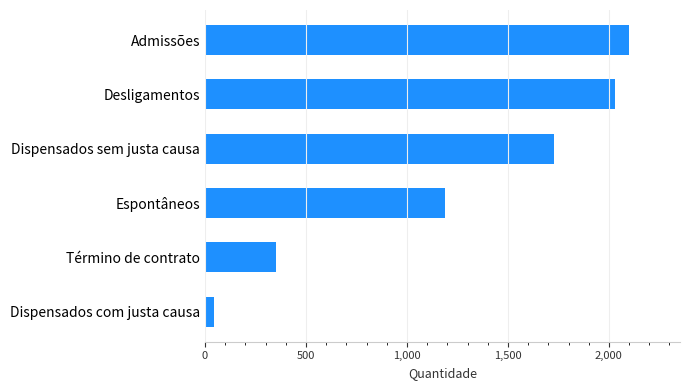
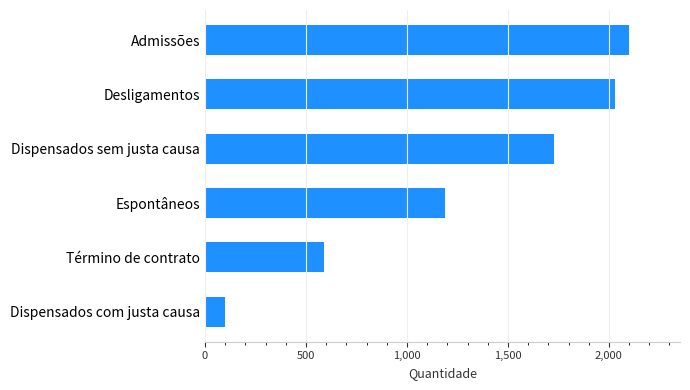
Término de contrato: 350 -> 590
Dispensados com justa causa: 40 -> 100
